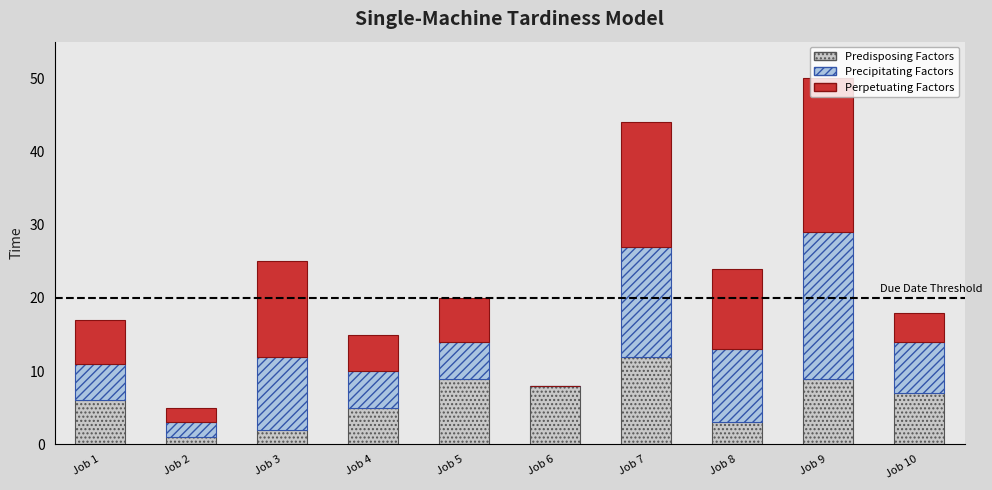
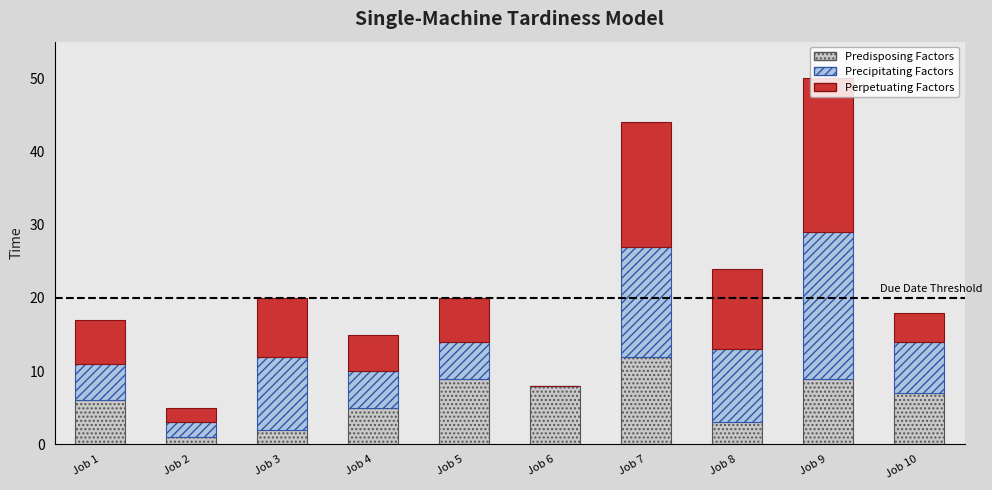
Perpetuating Factors, Job 3: 13 -> 8
